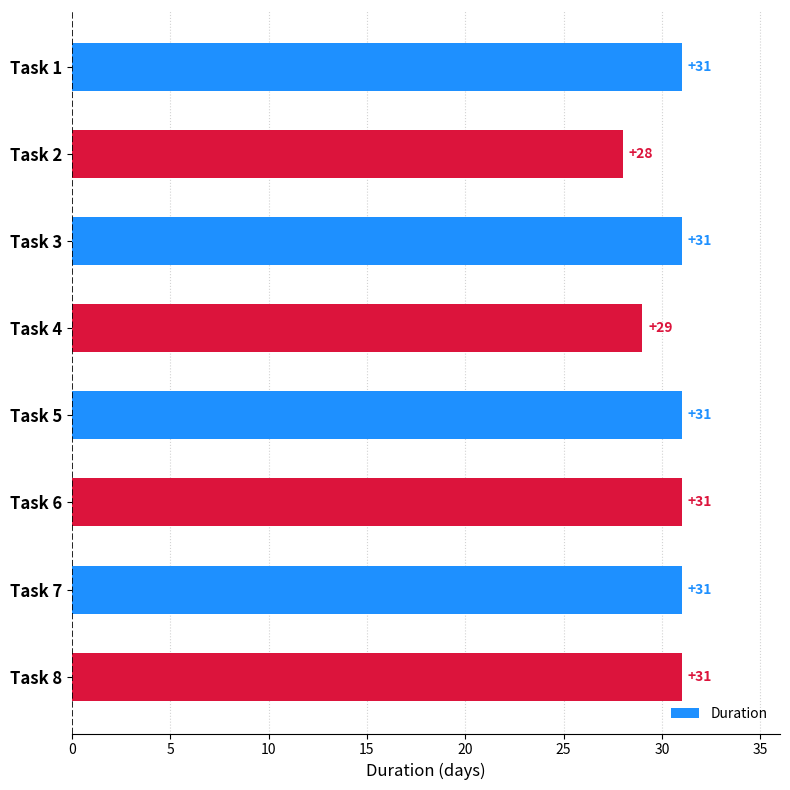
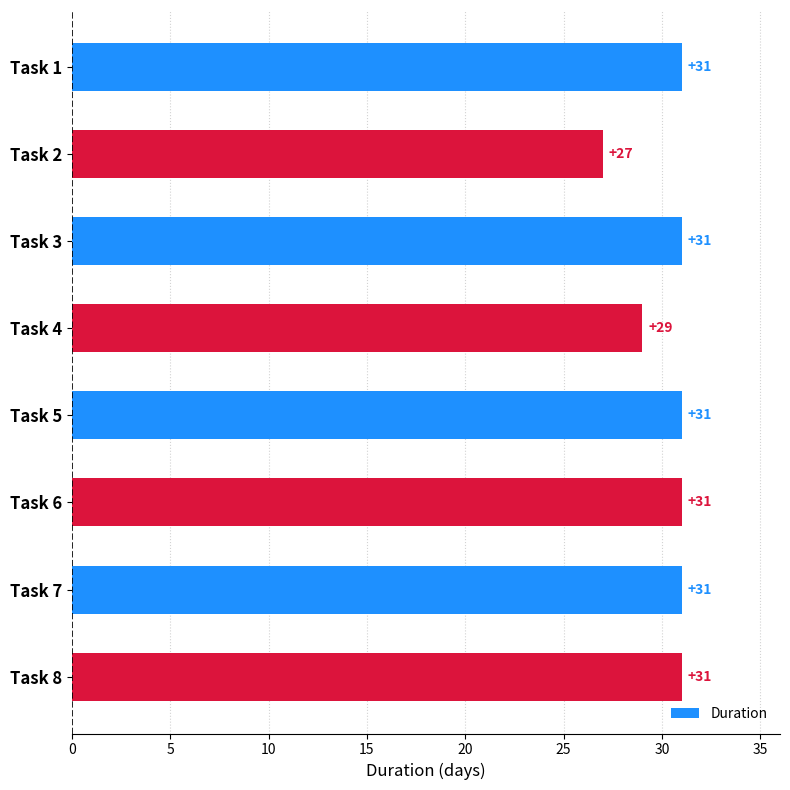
Task 2: +28 -> +27
